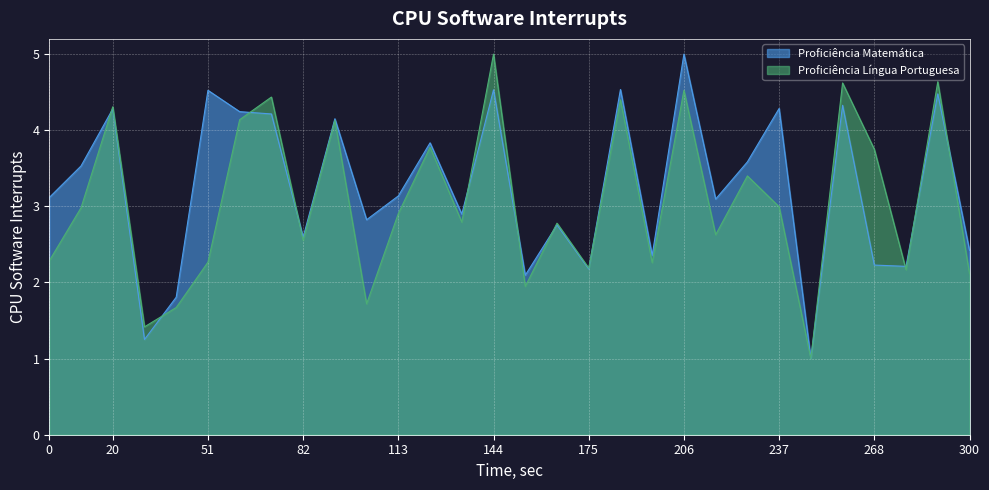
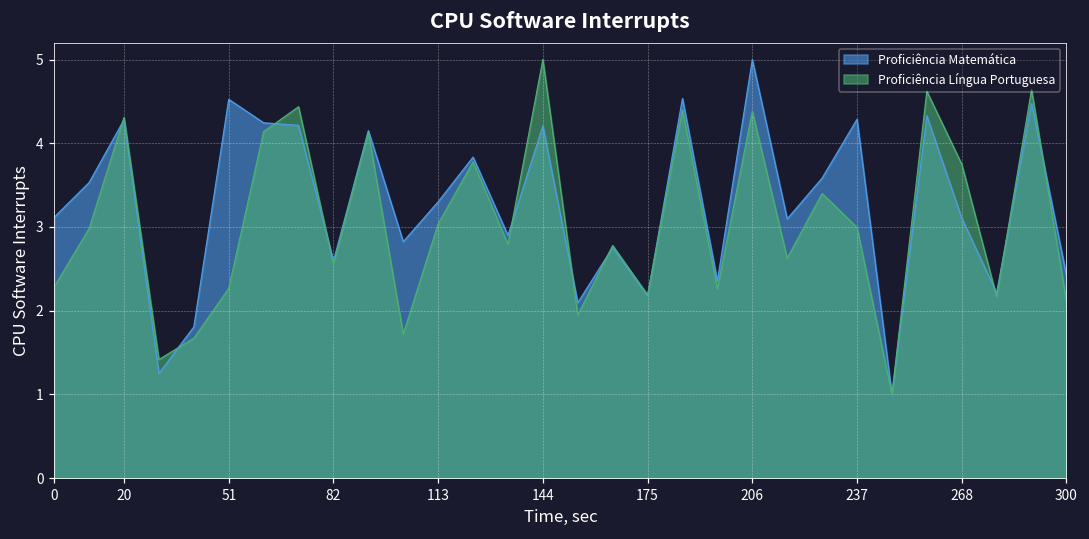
Proficiência Matemática, 113: 3.1 -> 3.3
Proficiência Língua Portuguesa, 113: 2.9 -> 3.0
Proficiência Matemática, 144: 4.5 -> 4.2
Proficiência Língua Portuguesa, 206: 4.5 -> 4.4
Proficiência Matemática, 268: 2.2 -> 3.1
